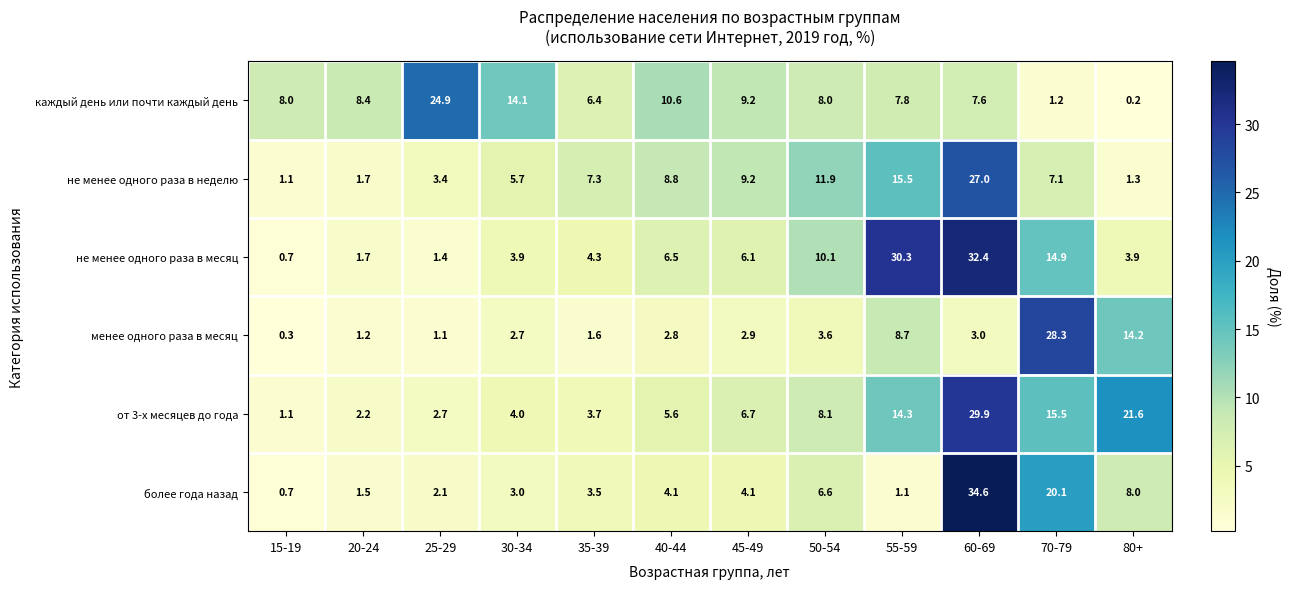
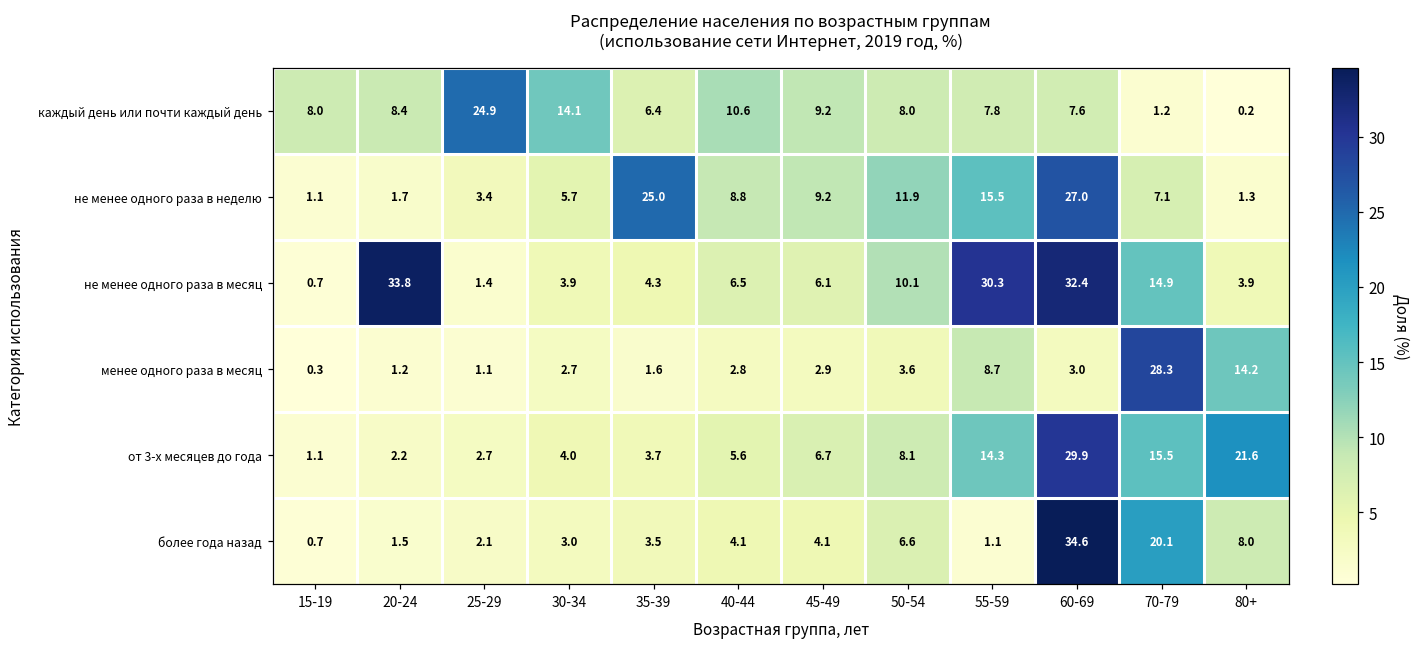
не менее одного раза в неделю, 35-39: 7.3 -> 25.0
не менее одного раза в месяц, 20-24: 1.7 -> 33.8
